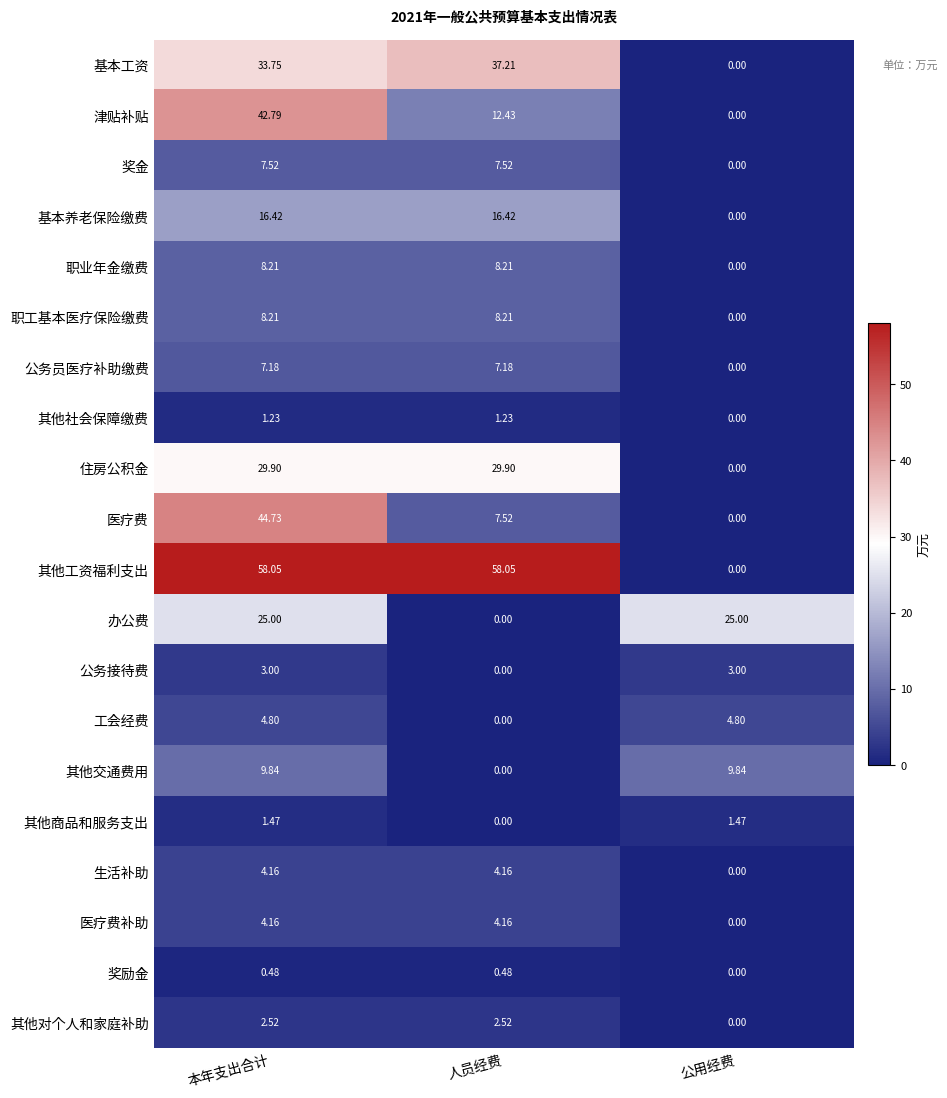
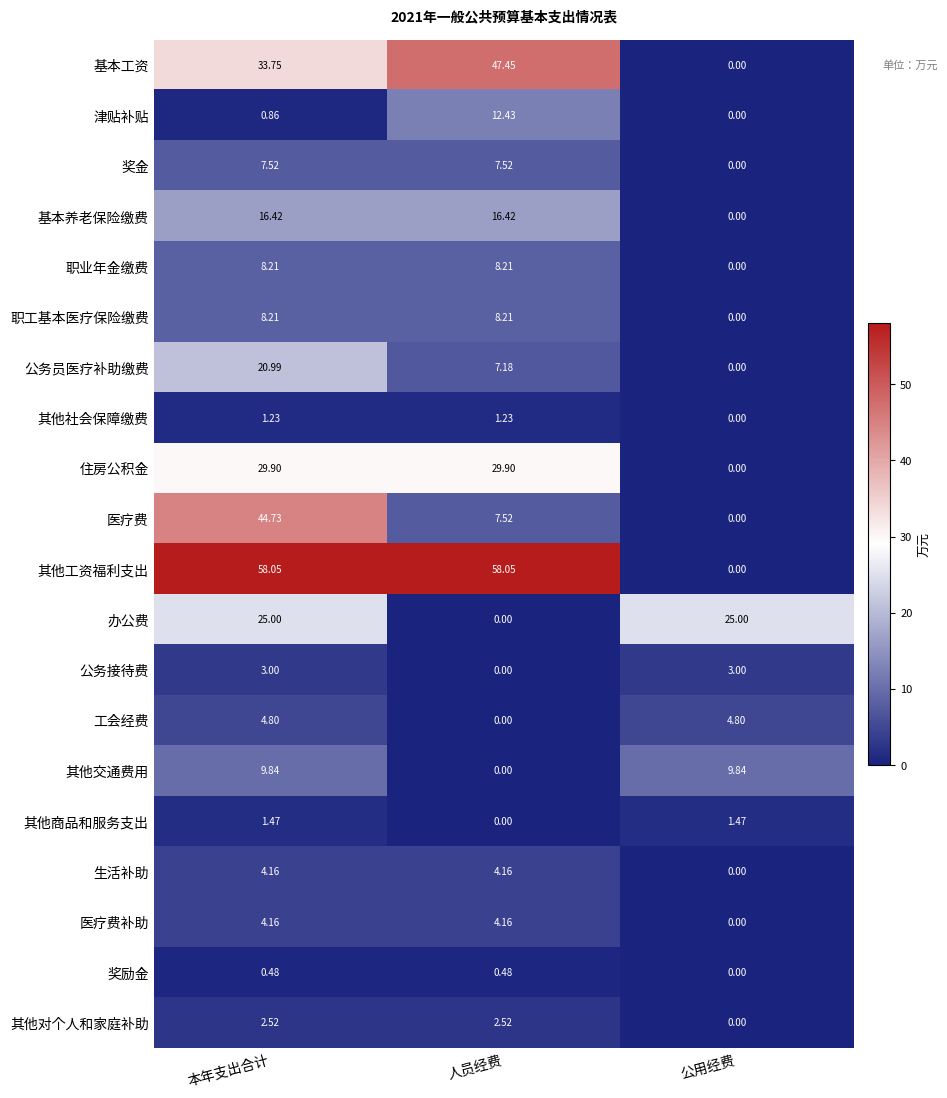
基本工资, 人员经费: 37.21 -> 47.45
津贴补贴, 本年支出合计: 42.79 -> 0.86
公务员医疗补助缴费, 本年支出合计: 7.18 -> 20.99
